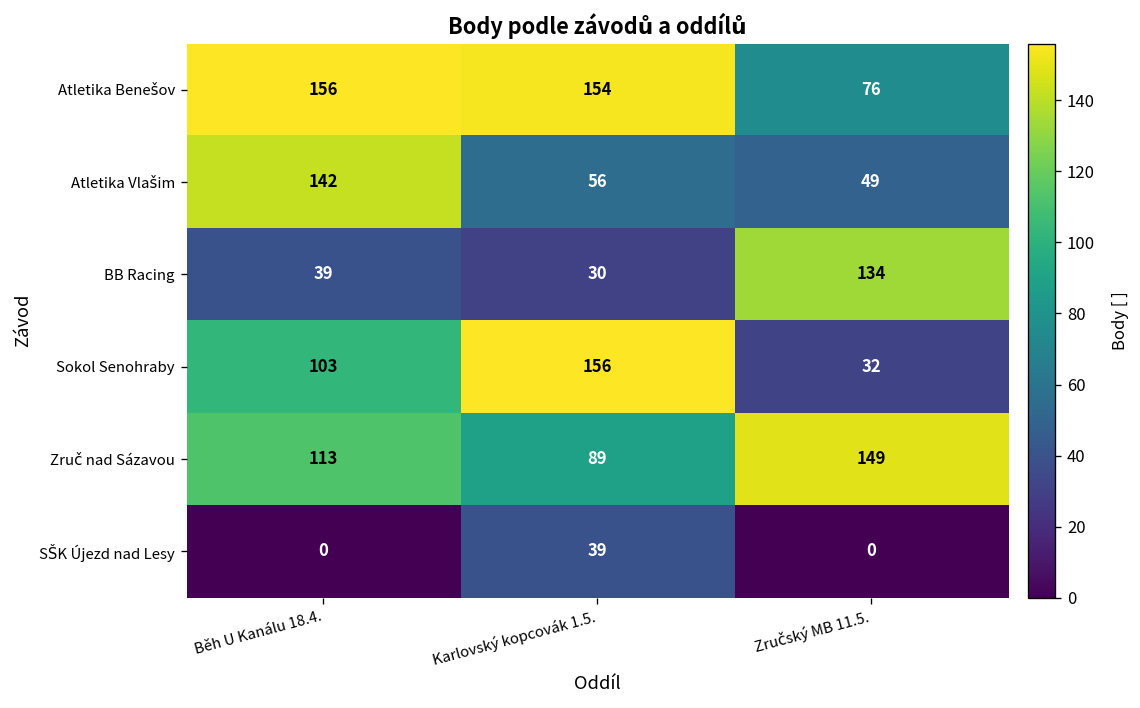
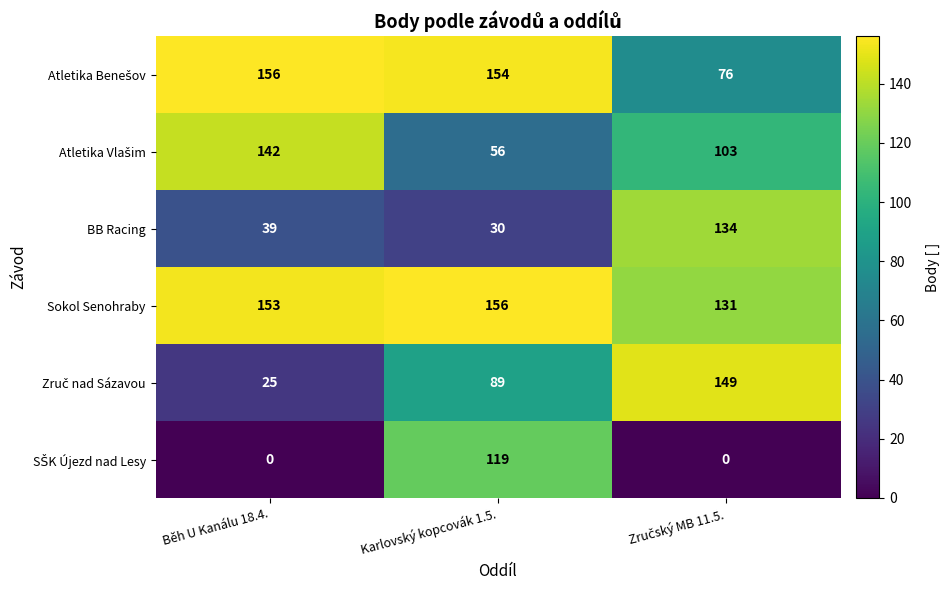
Atletika Vlašim, Zručský MB 11.5.: 49 -> 103
Sokol Senohraby, Běh U Kanálu 18.4.: 103 -> 153
Sokol Senohraby, Zručský MB 11.5.: 32 -> 131
Zruč nad Sázavou, Běh U Kanálu 18.4.: 113 -> 25
SŠK Újezd nad Lesy, Karlovský kopcovák 1.5.: 39 -> 119
